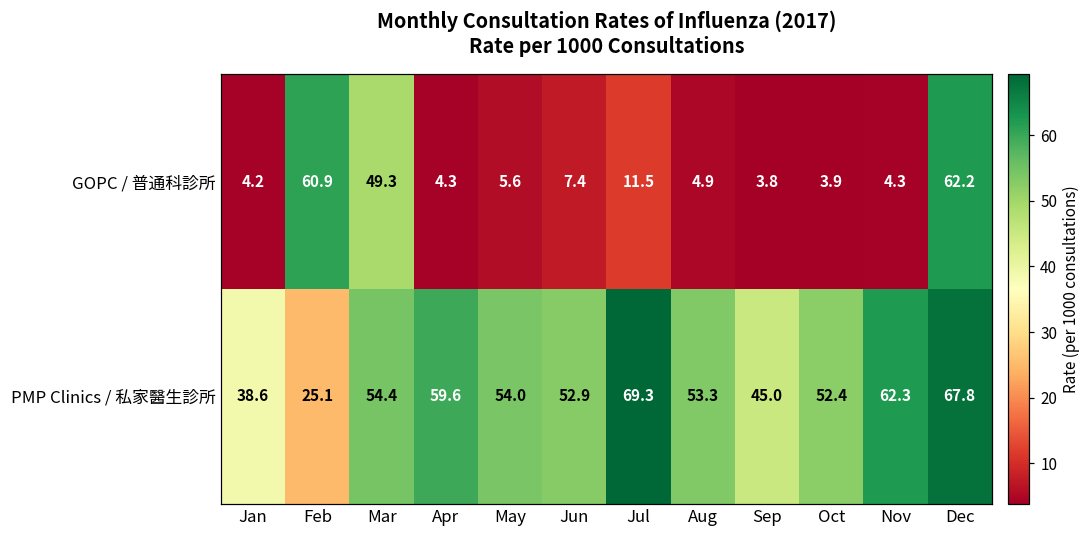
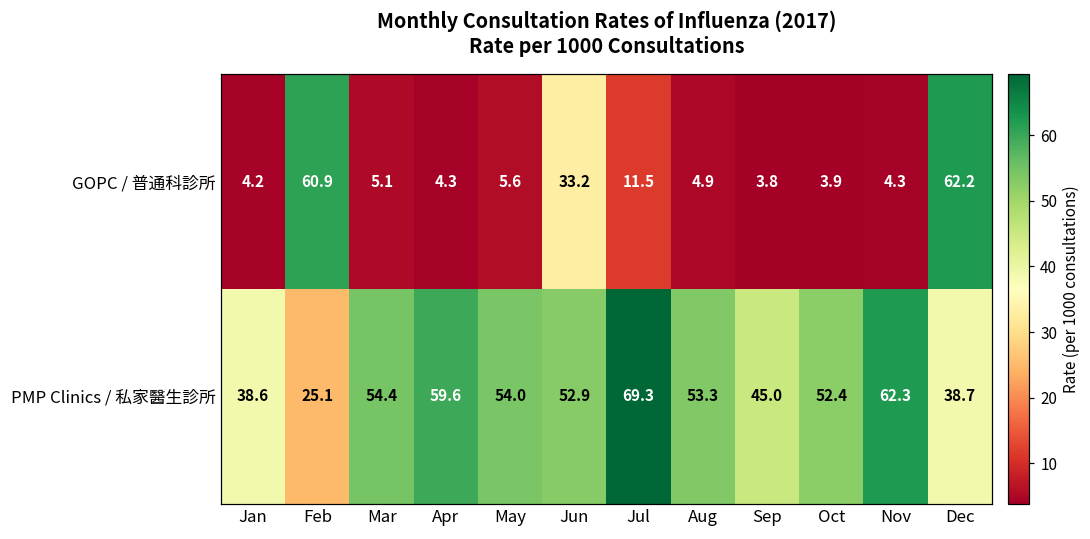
GOPC / 普通科診所, Mar: 49.3 -> 5.1
GOPC / 普通科診所, Jun: 7.4 -> 33.2
PMP Clinics / 私家醫生診所, Dec: 67.8 -> 38.7
